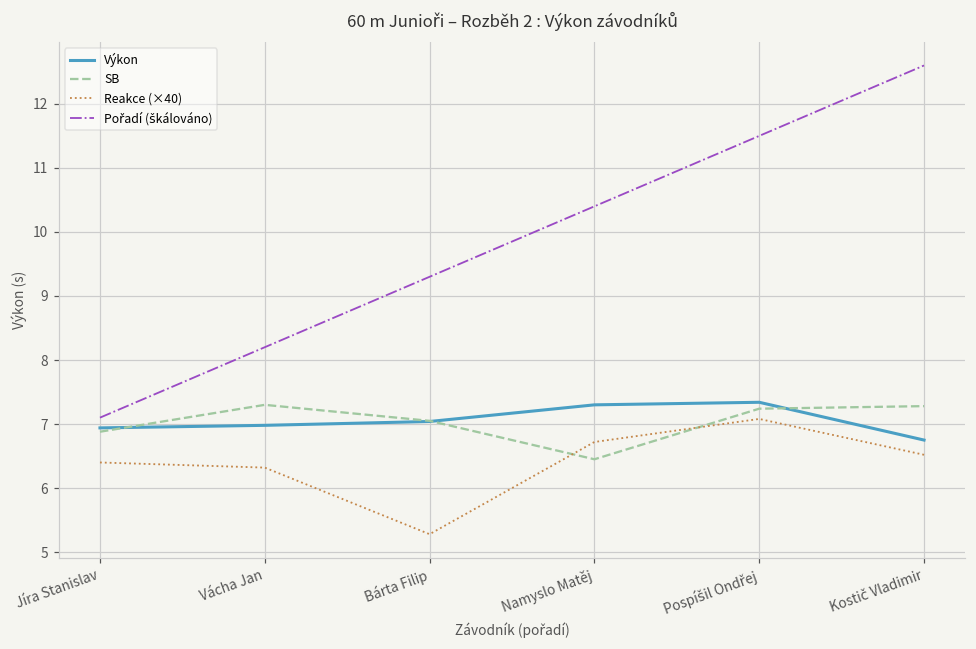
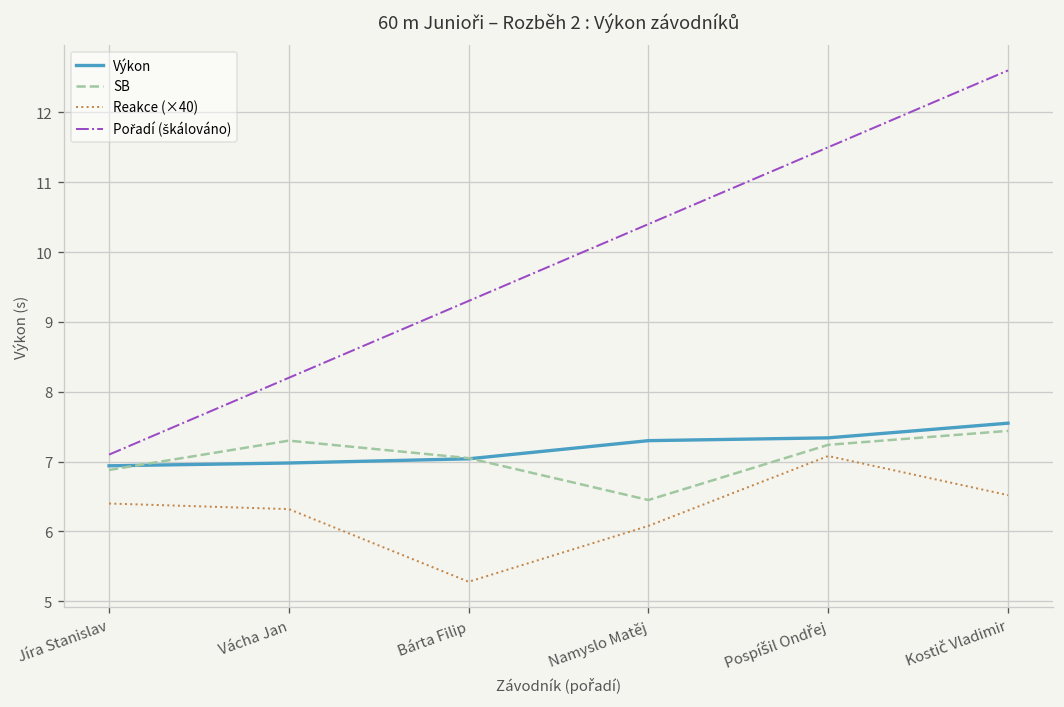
Reakce (×40), Namyslo Matěj: 6.7 -> 6.1
Výkon, Kostič Vladimir: 6.8 -> 7.6
SB, Kostič Vladimir: 7.3 -> 7.4
